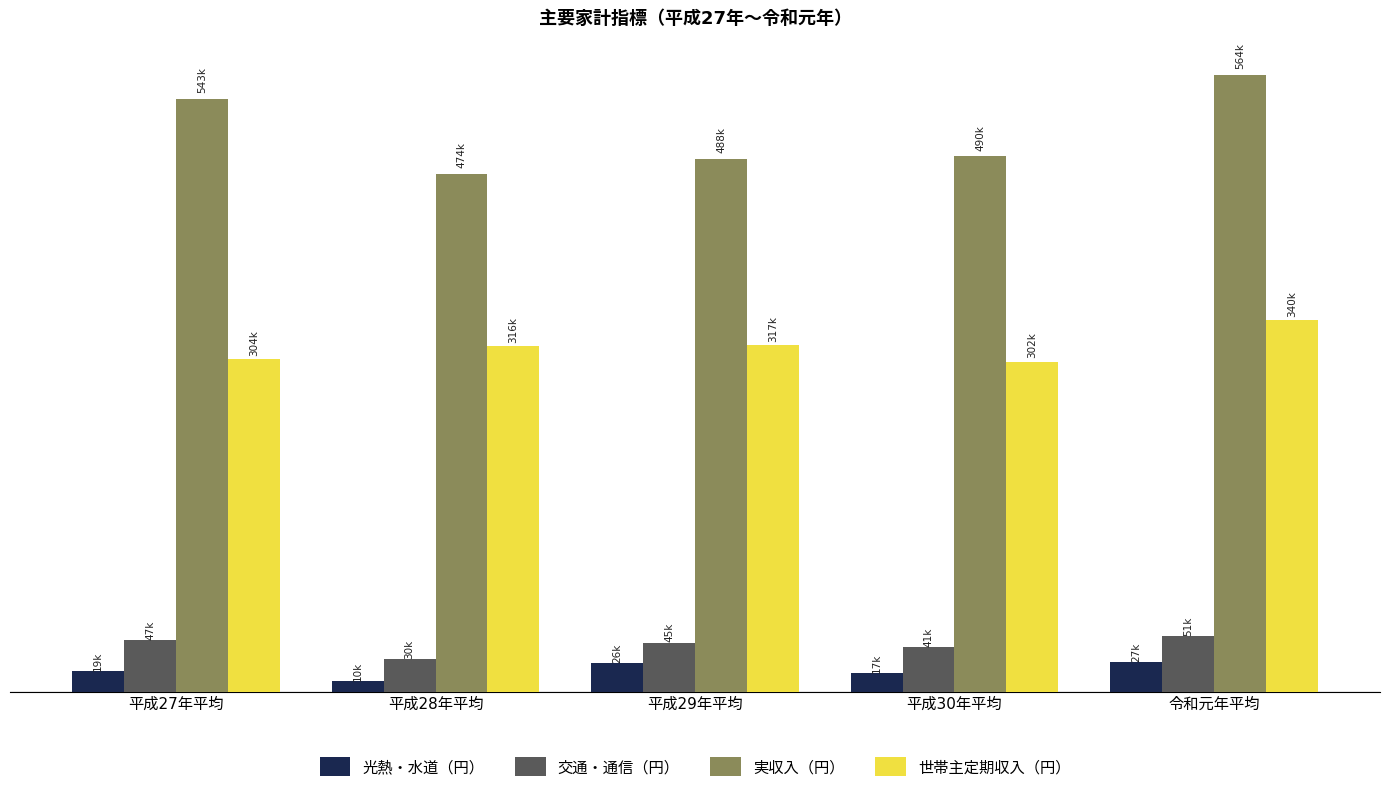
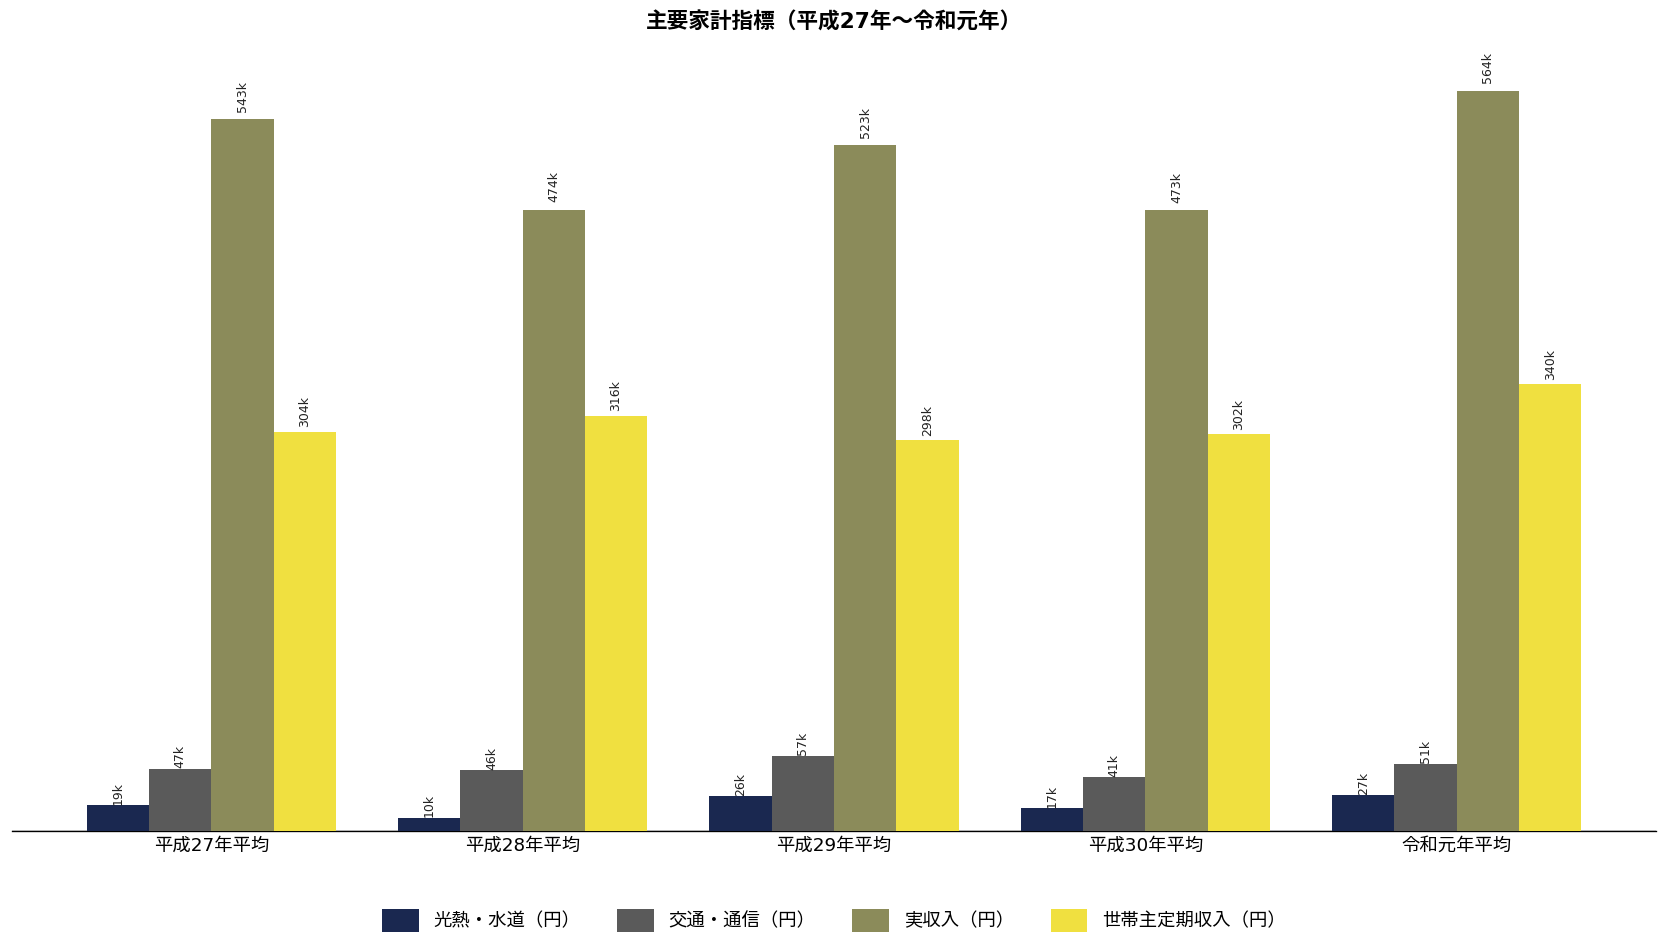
交通・通信（円）, 平成28年平均: 30k -> 46k
交通・通信（円）, 平成29年平均: 45k -> 57k
実収入（円）, 平成29年平均: 488k -> 523k
世帯主定期収入（円）, 平成29年平均: 317k -> 298k
実収入（円）, 平成30年平均: 490k -> 473k
